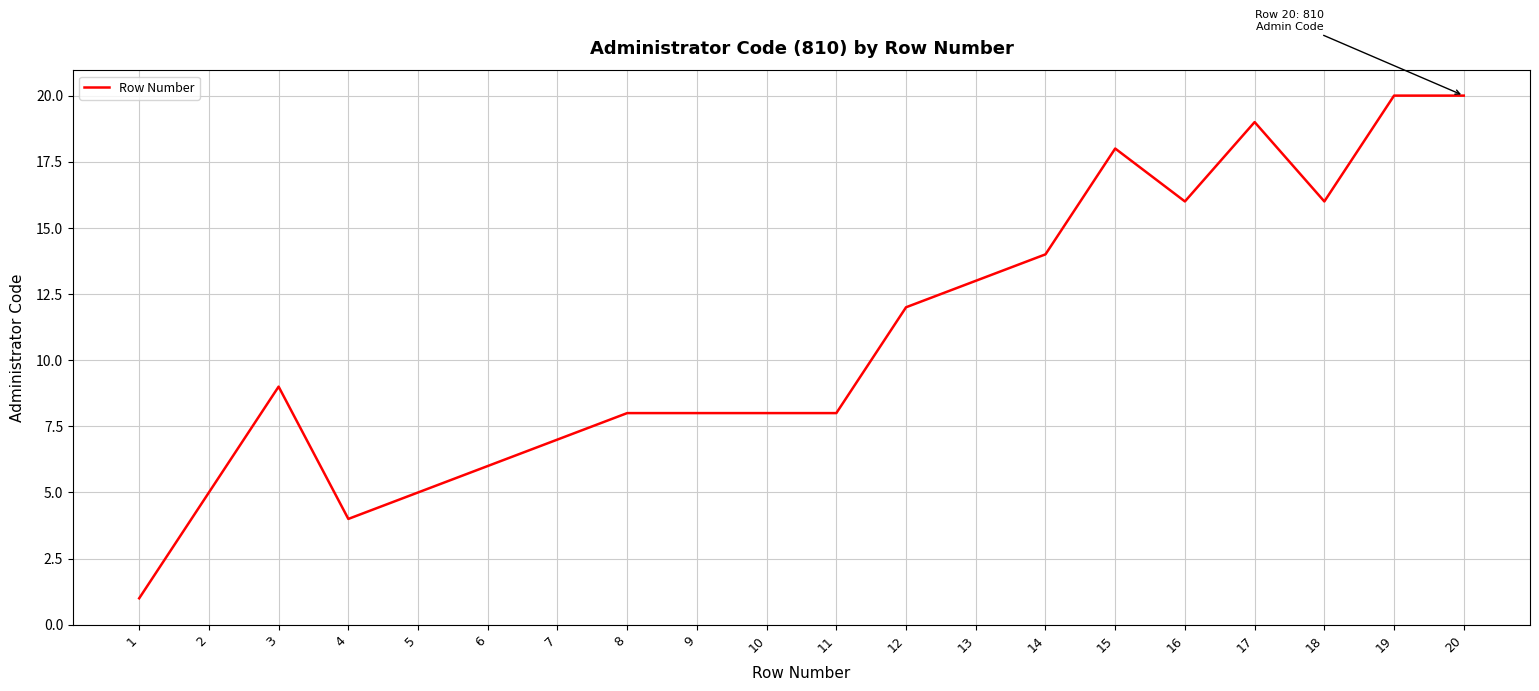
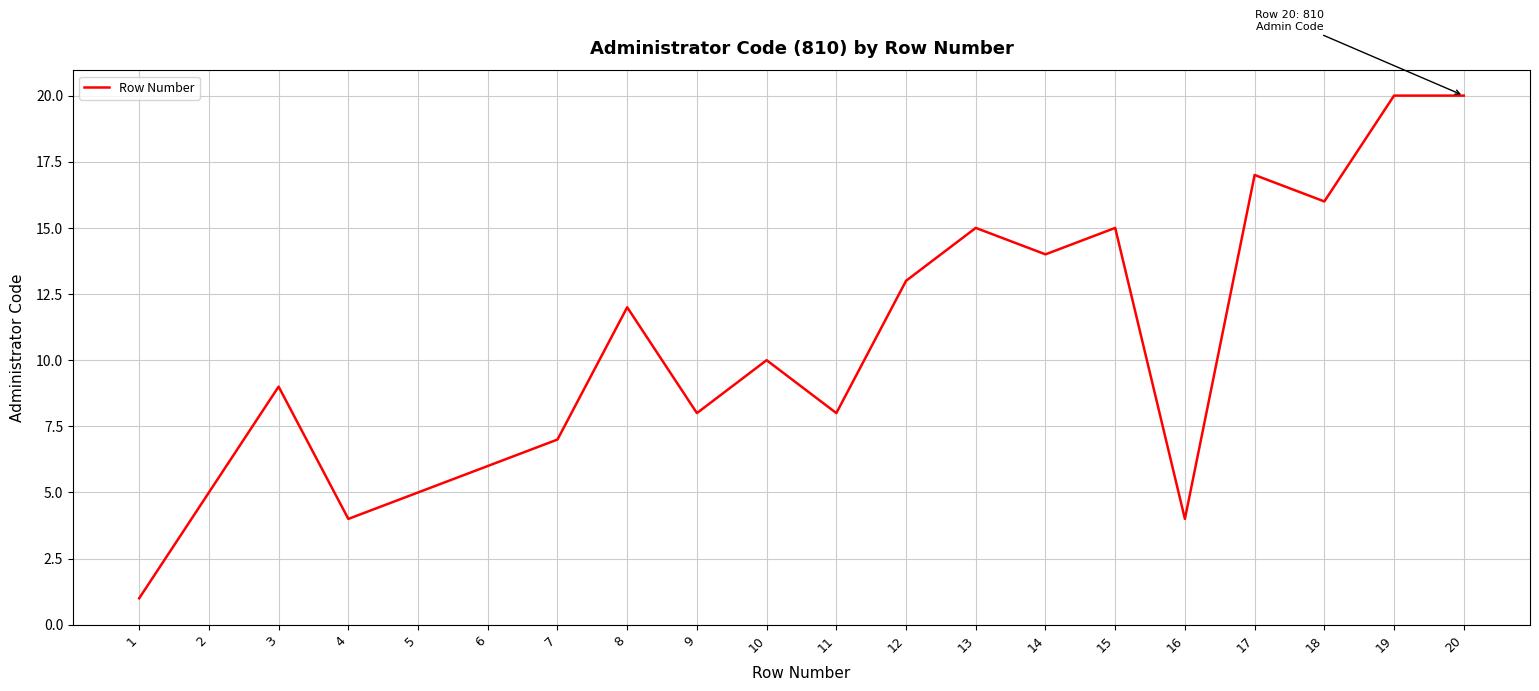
8: 8 -> 12
10: 8 -> 10
12: 12 -> 13
13: 13 -> 15
15: 18 -> 15
16: 16 -> 4
17: 19 -> 17
